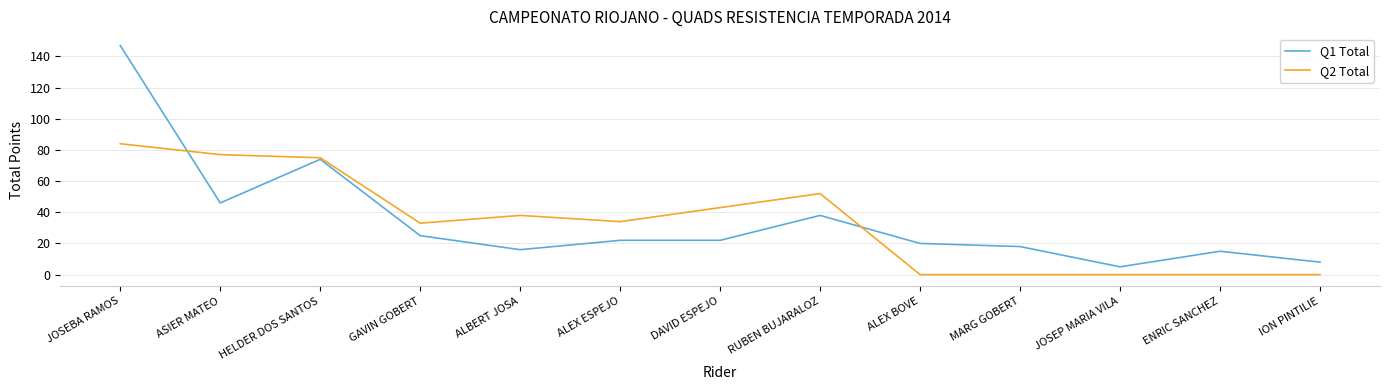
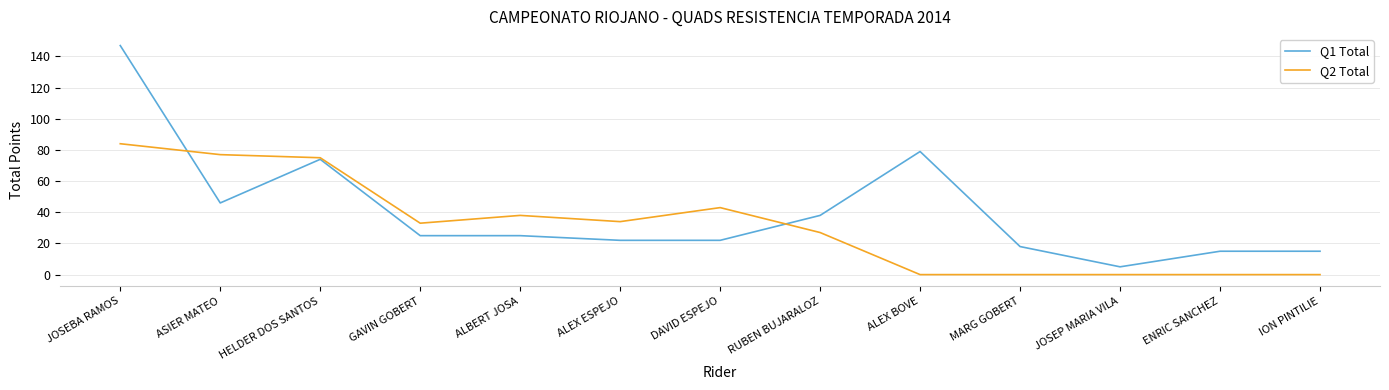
Q1 Total, ALBERT JOSA: 16 -> 25
Q2 Total, RUBEN BUJARALOZ: 52 -> 27
Q1 Total, ALEX BOVE: 20 -> 79
Q1 Total, ION PINTILIE: 8 -> 15
